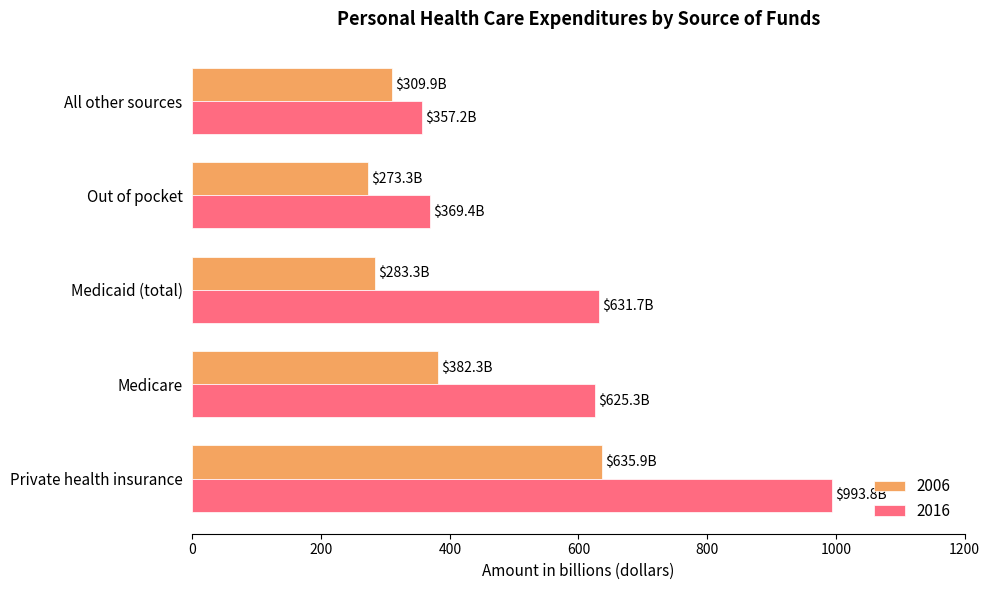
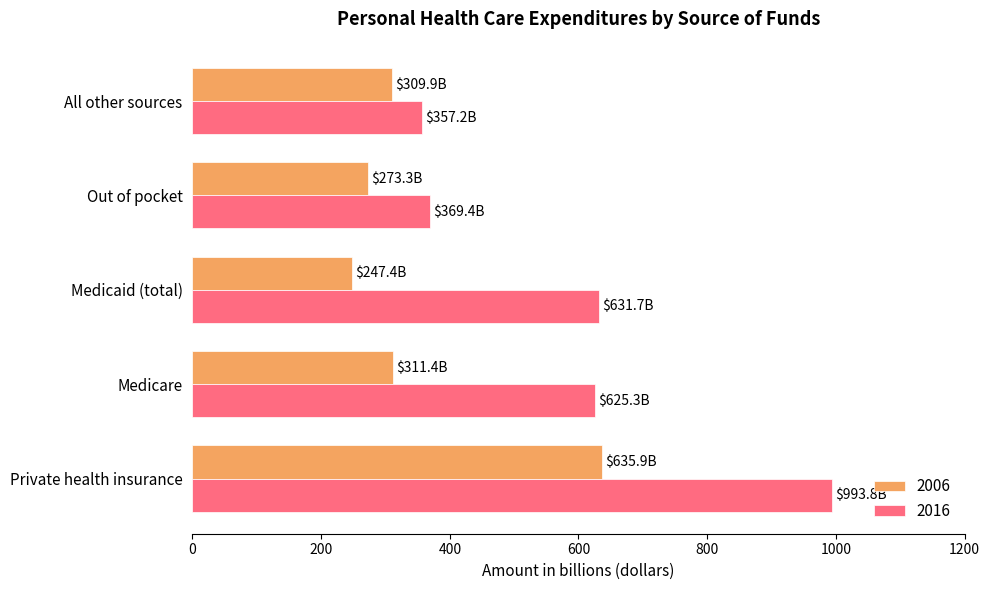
2006, Medicaid (total): $283.3B -> $247.4B
2006, Medicare: $382.3B -> $311.4B
